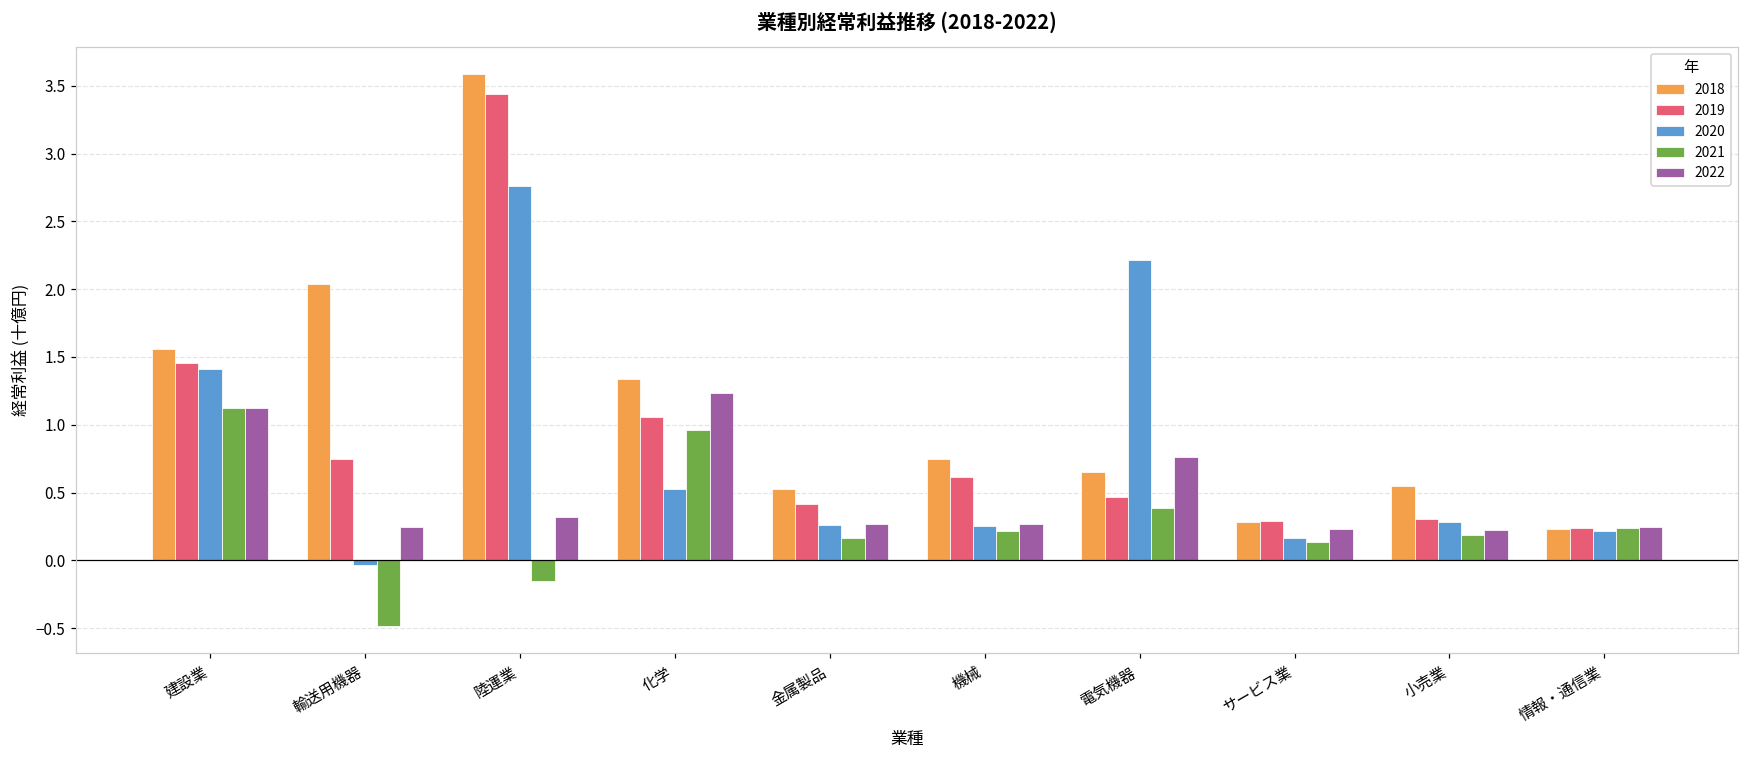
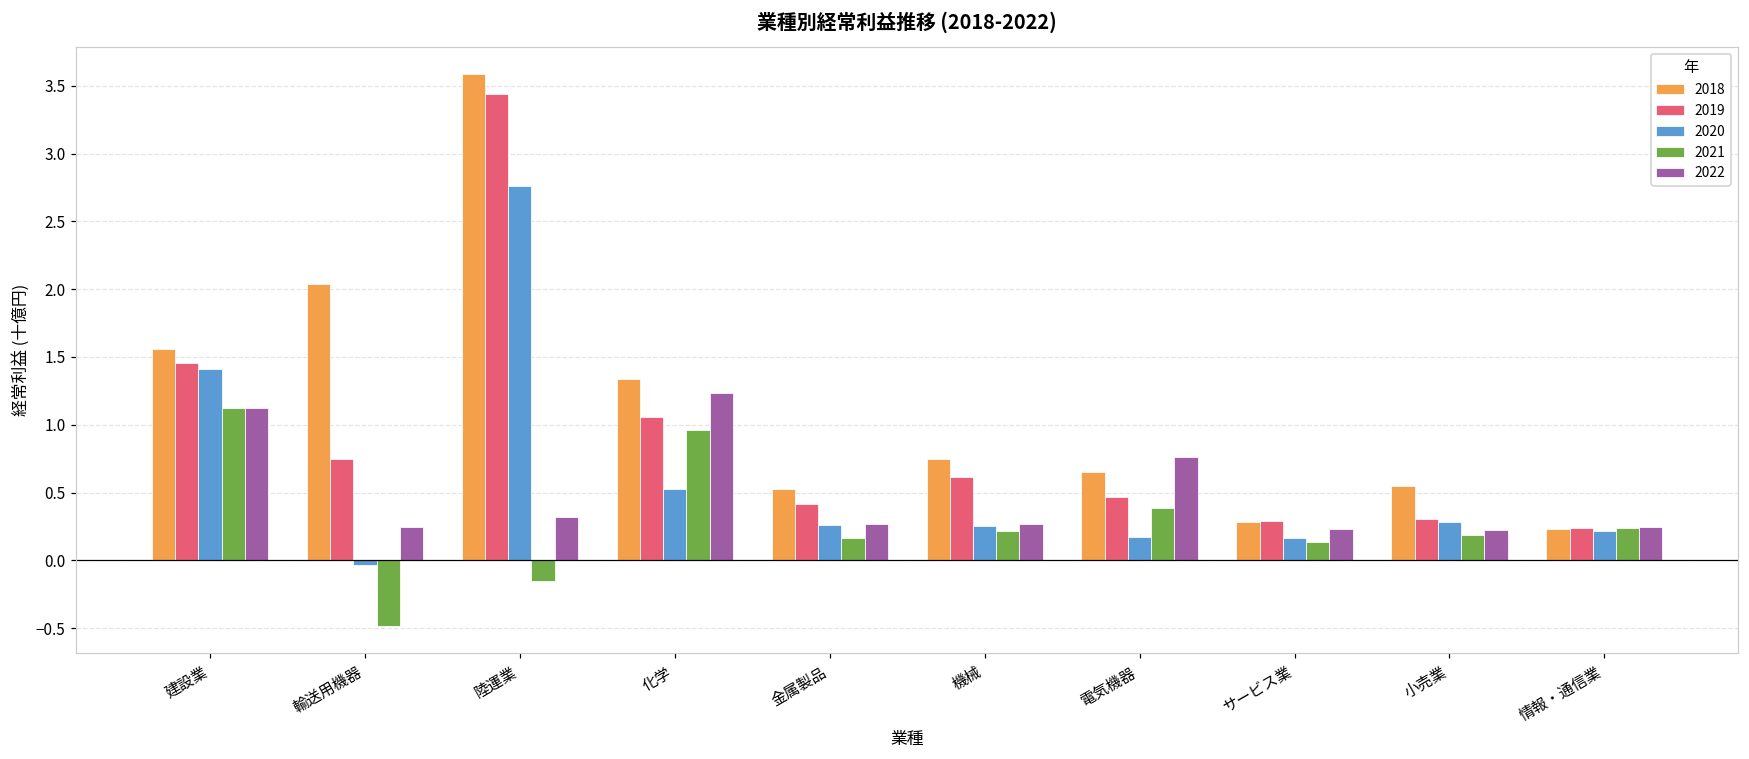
2020, 電気機器: 2.21 -> 0.17
